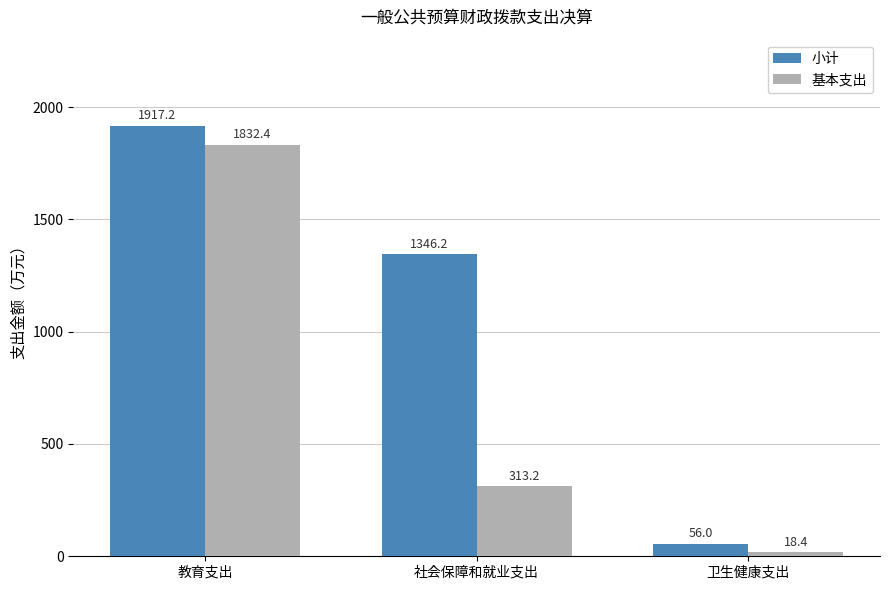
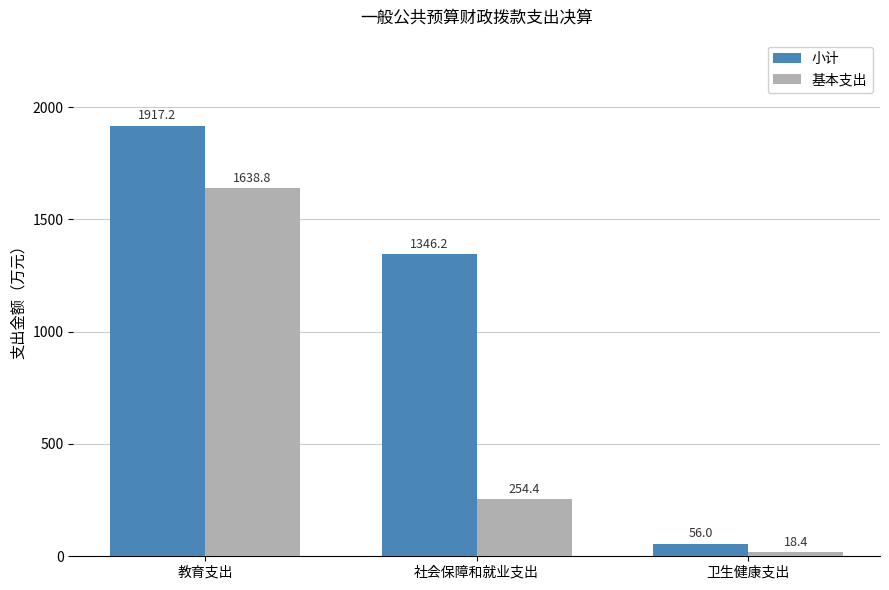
基本支出, 教育支出: 1832.4 -> 1638.8
基本支出, 社会保障和就业支出: 313.2 -> 254.4
